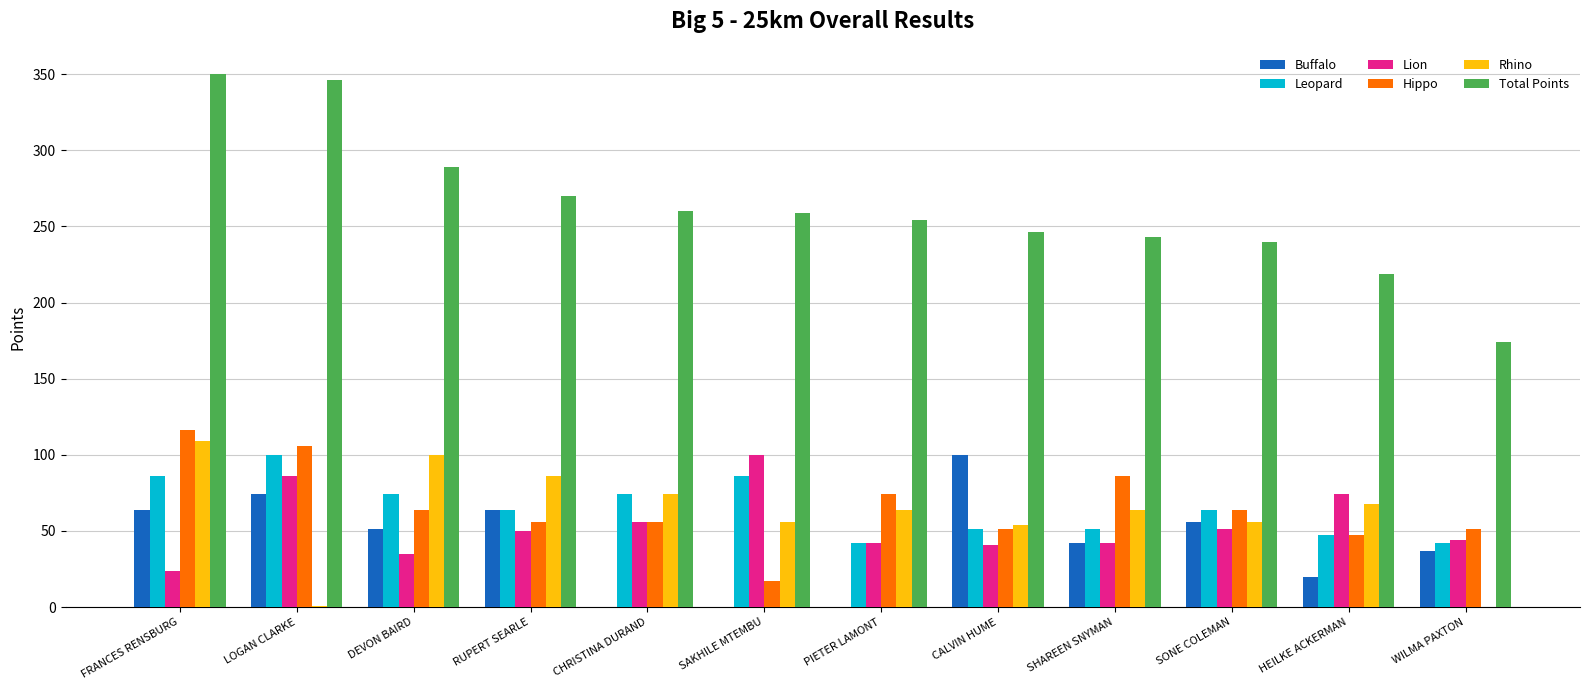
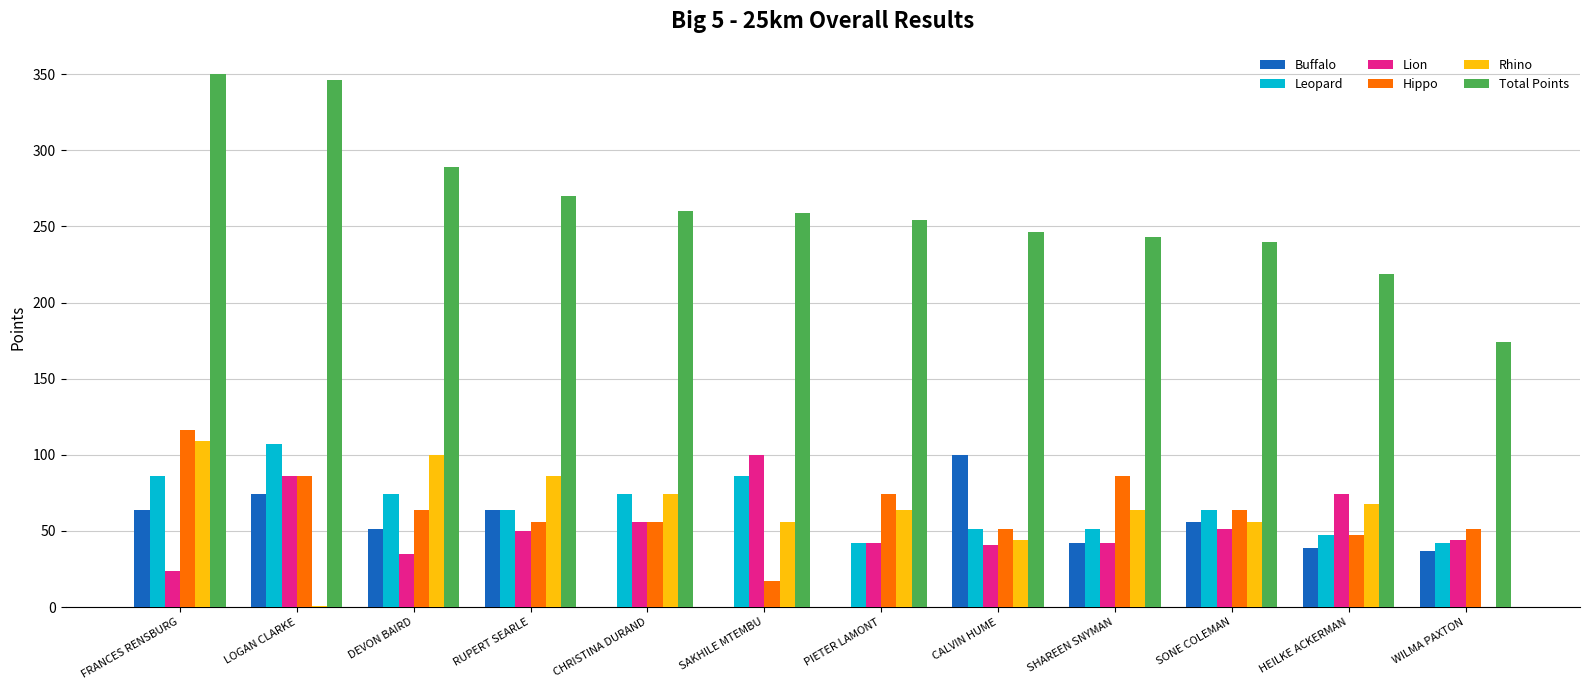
Leopard, LOGAN CLARKE: 100 -> 107
Hippo, LOGAN CLARKE: 106 -> 86
Rhino, CALVIN HUME: 54 -> 44
Buffalo, HEILKE ACKERMAN: 20 -> 39
